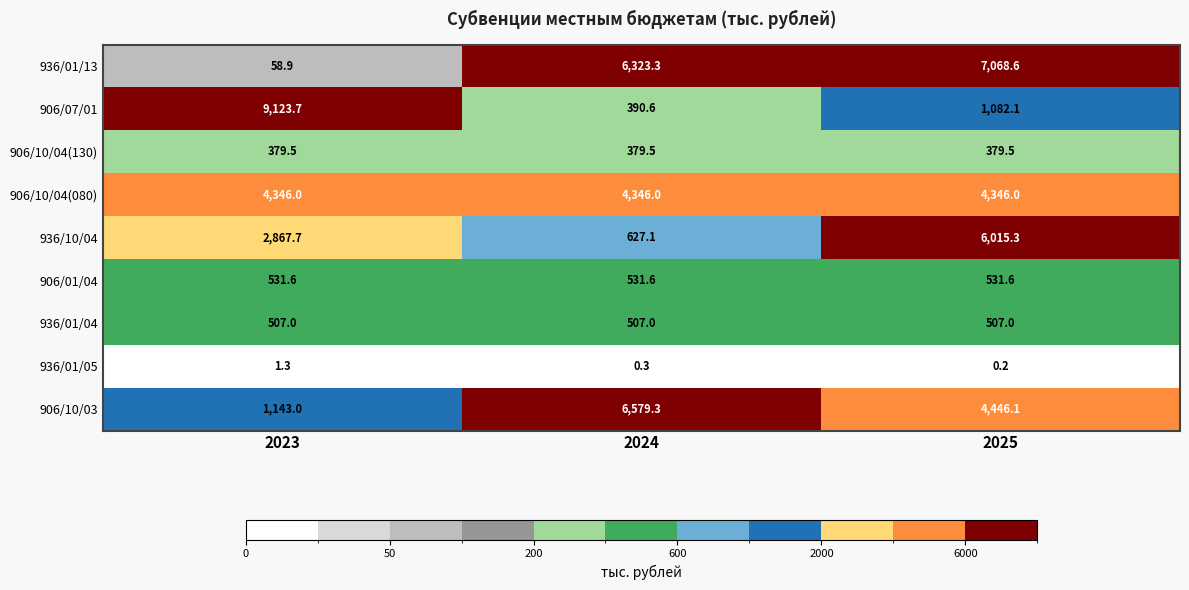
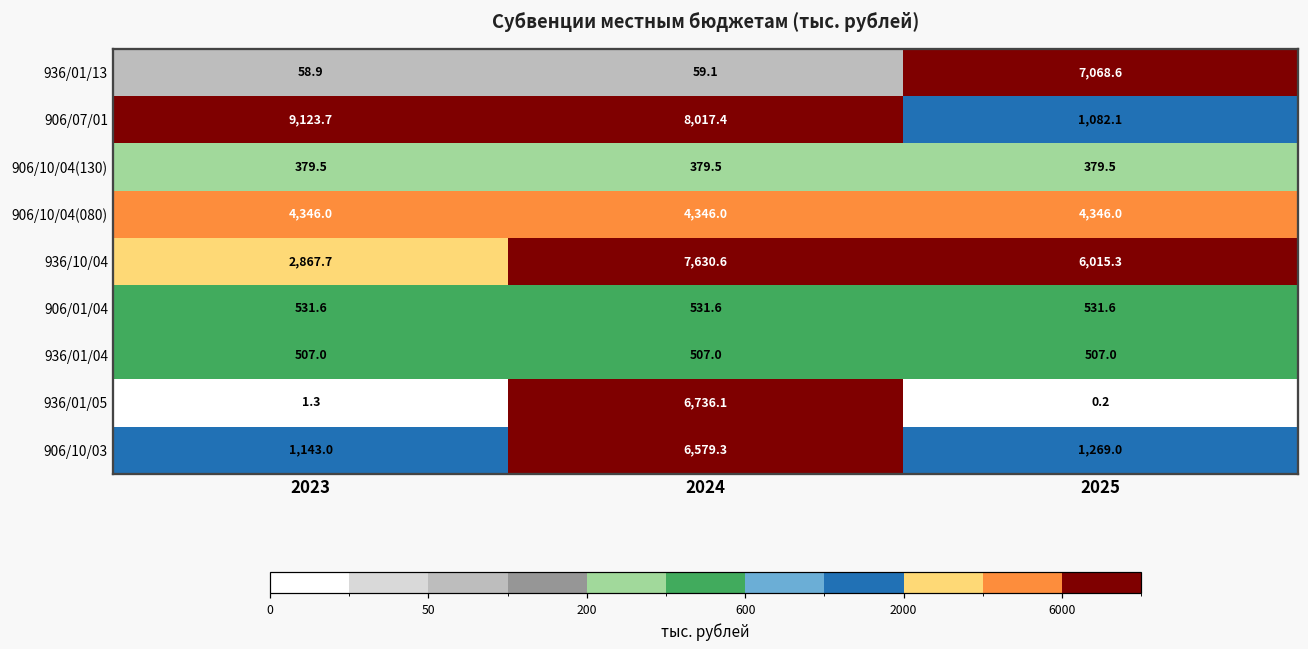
936/01/13, 2024: 6,323.3 -> 59.1
906/07/01, 2024: 390.6 -> 8,017.4
936/10/04, 2024: 627.1 -> 7,630.6
936/01/05, 2024: 0.3 -> 6,736.1
906/10/03, 2025: 4,446.1 -> 1,269.0
